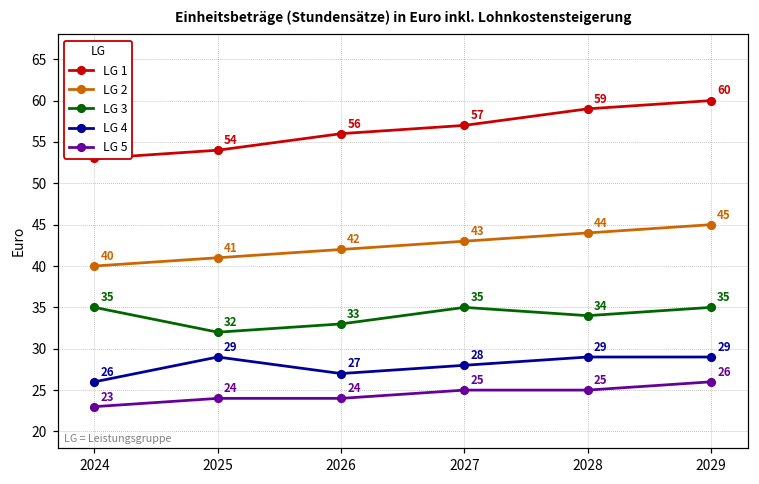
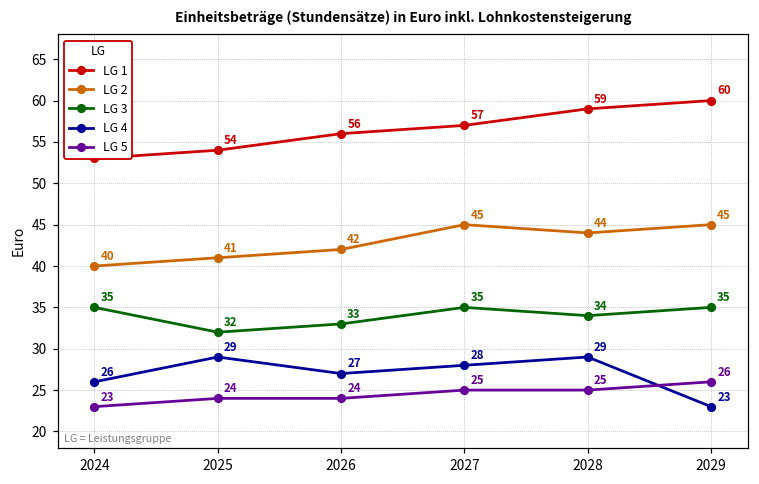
LG 2, 2027: 43 -> 45
LG 4, 2029: 29 -> 23
